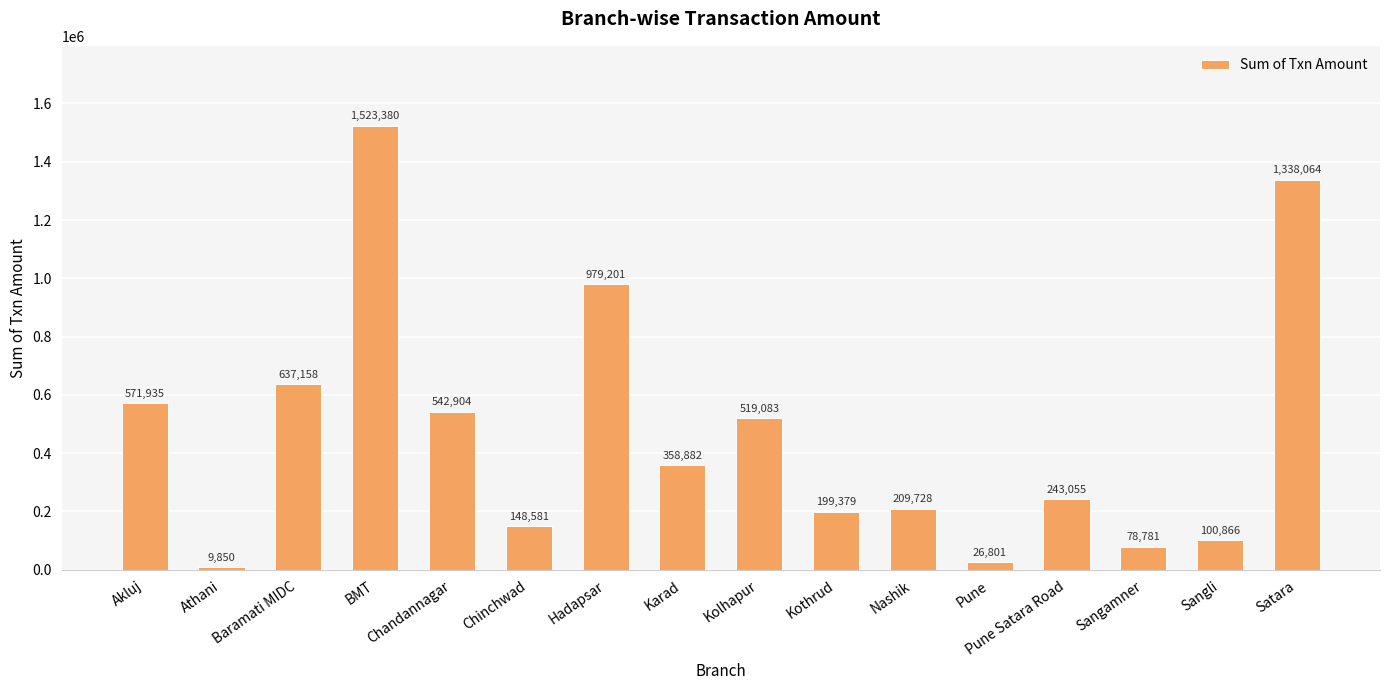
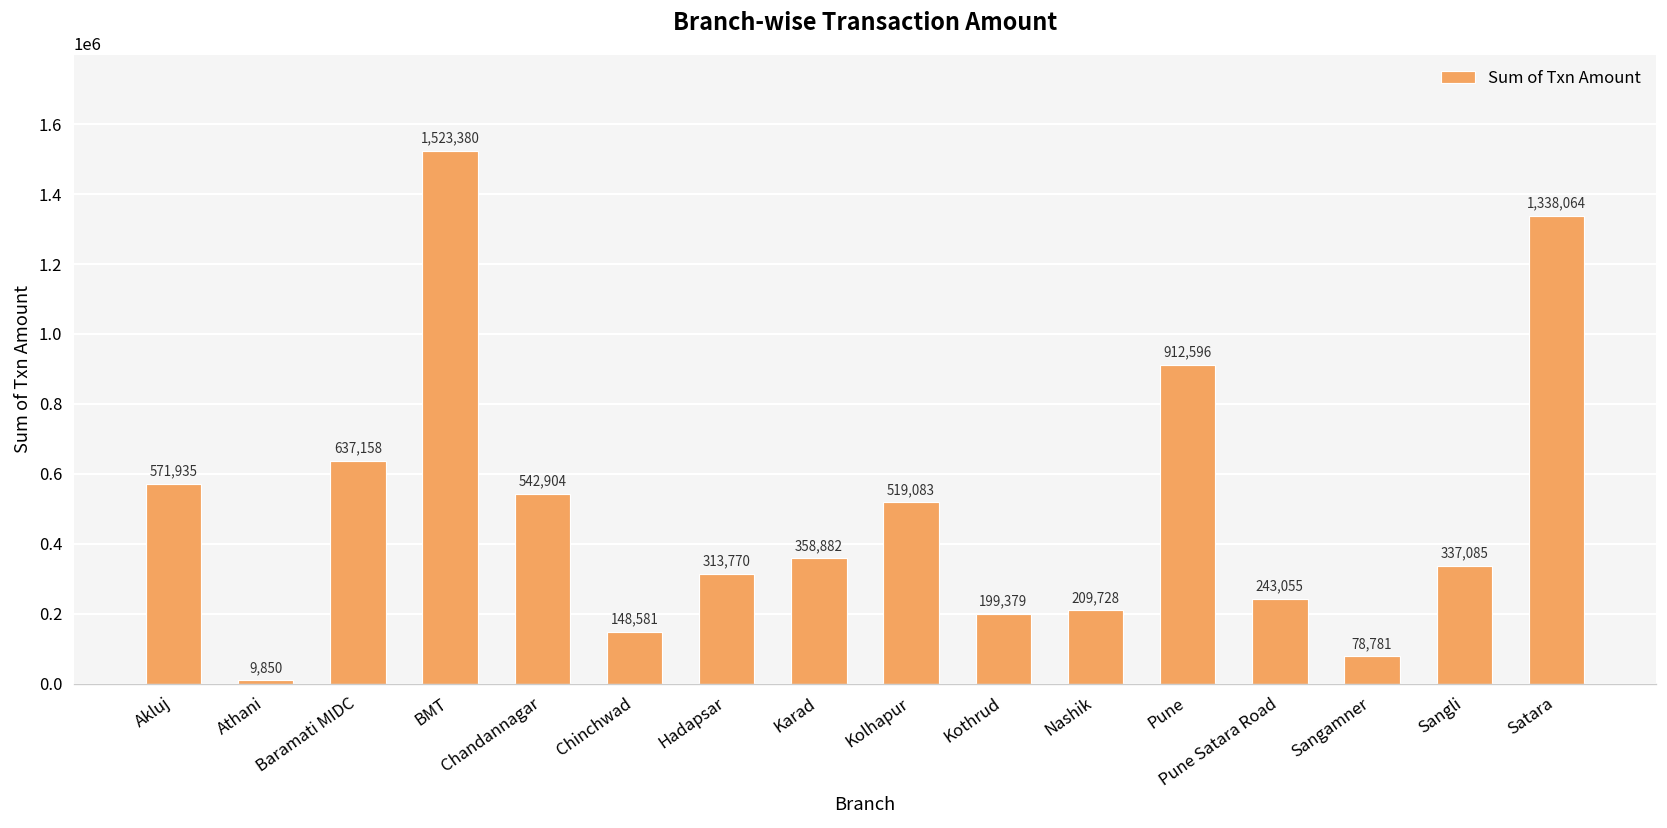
Hadapsar: 979,201 -> 313,770
Pune: 26,801 -> 912,596
Sangli: 100,866 -> 337,085
